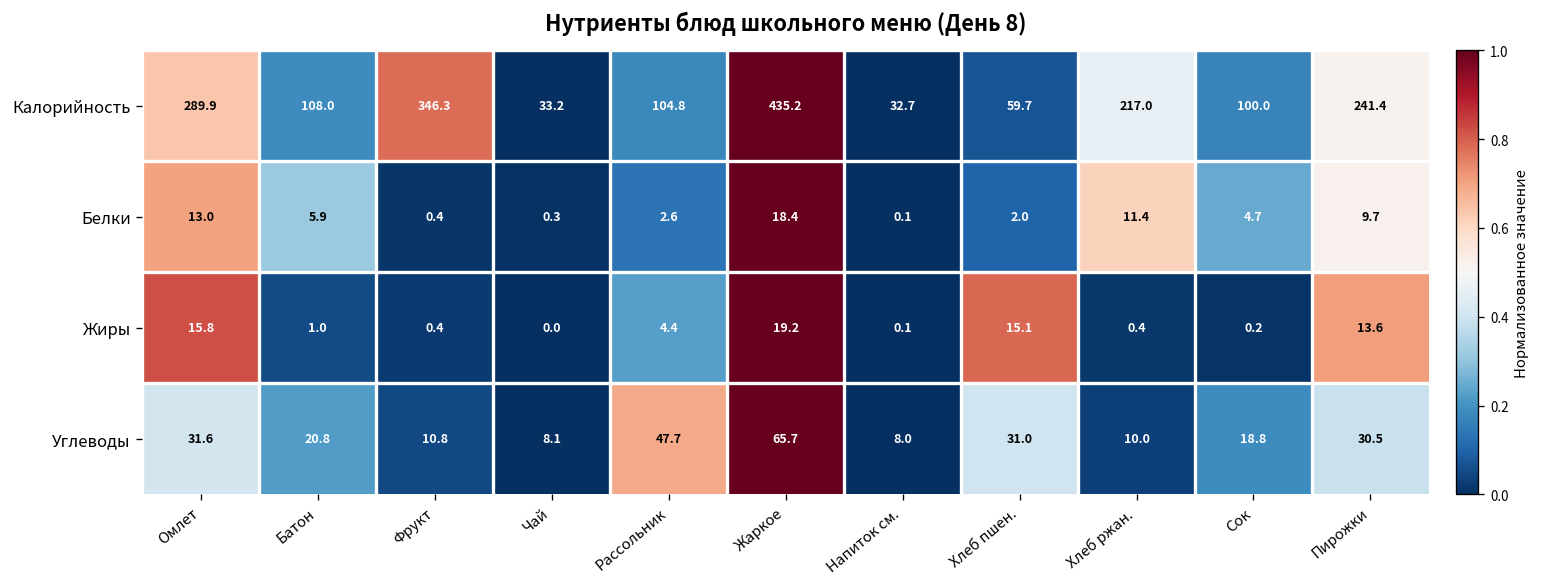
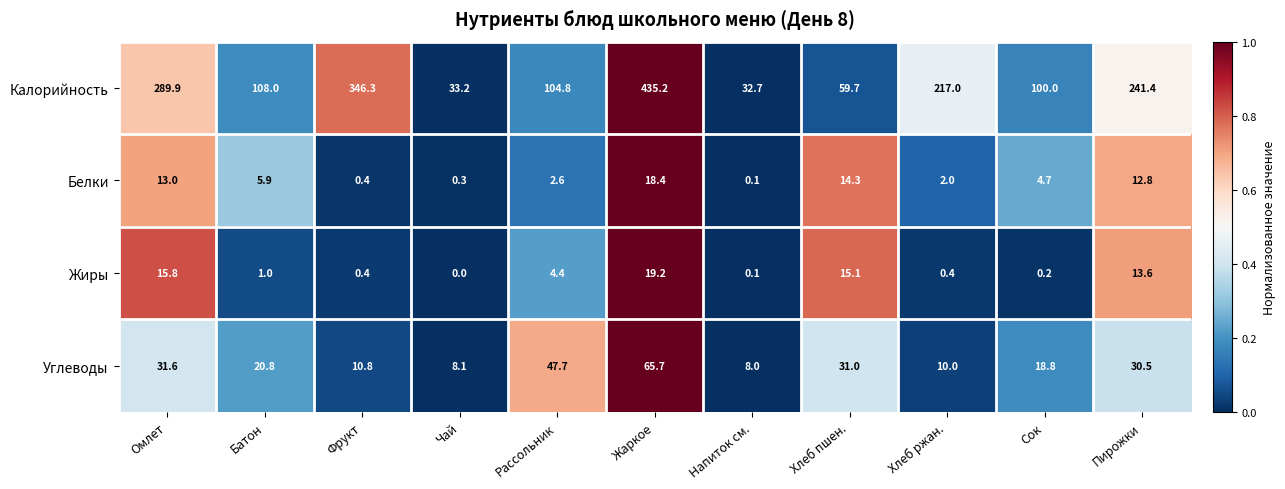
Белки, Хлеб пшен.: 2.0 -> 14.3
Белки, Хлеб ржан.: 11.4 -> 2.0
Белки, Пирожки: 9.7 -> 12.8
